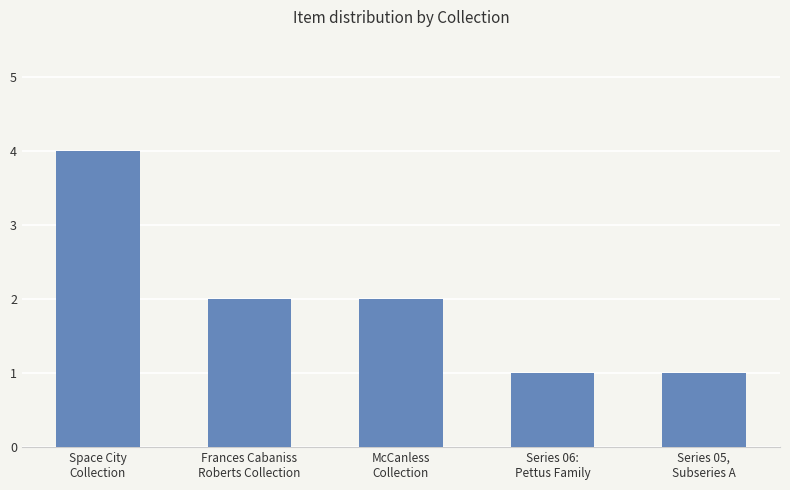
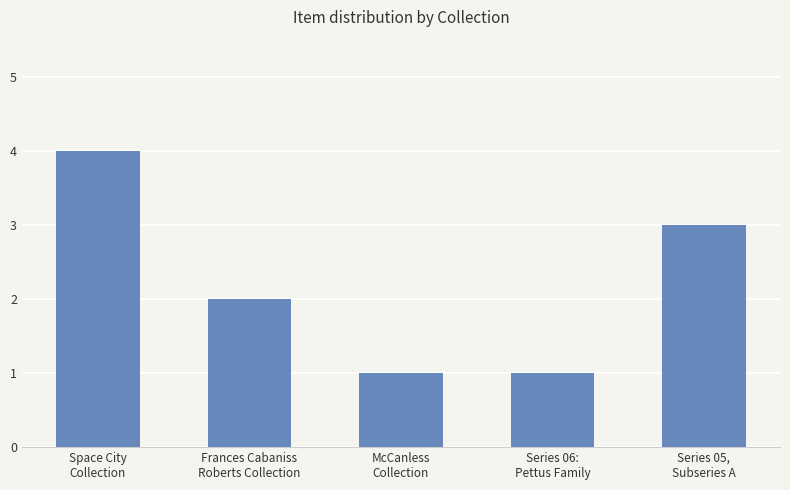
McCanless Collection: 2 -> 1
Series 05, Subseries A: 1 -> 3
